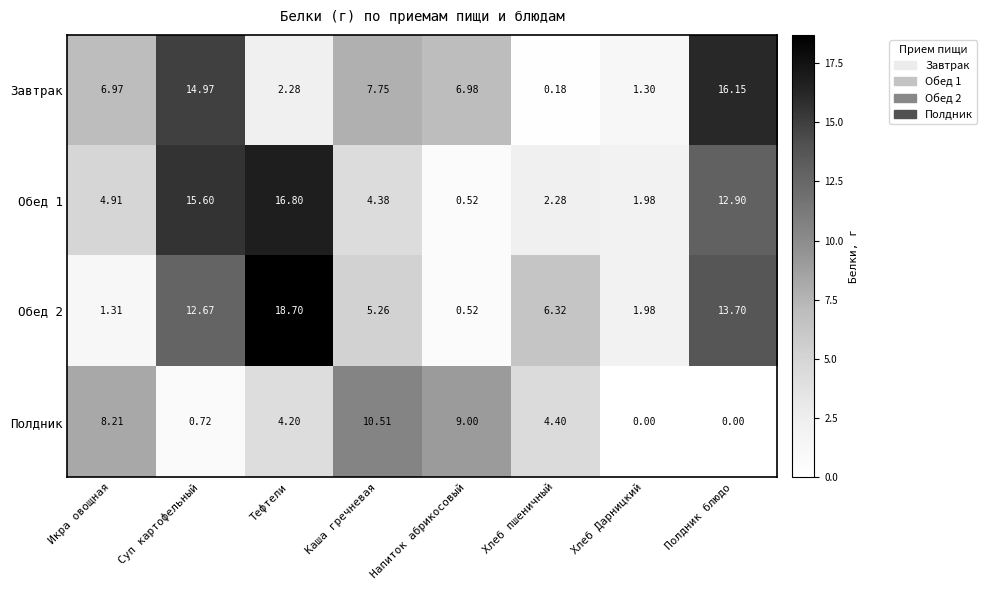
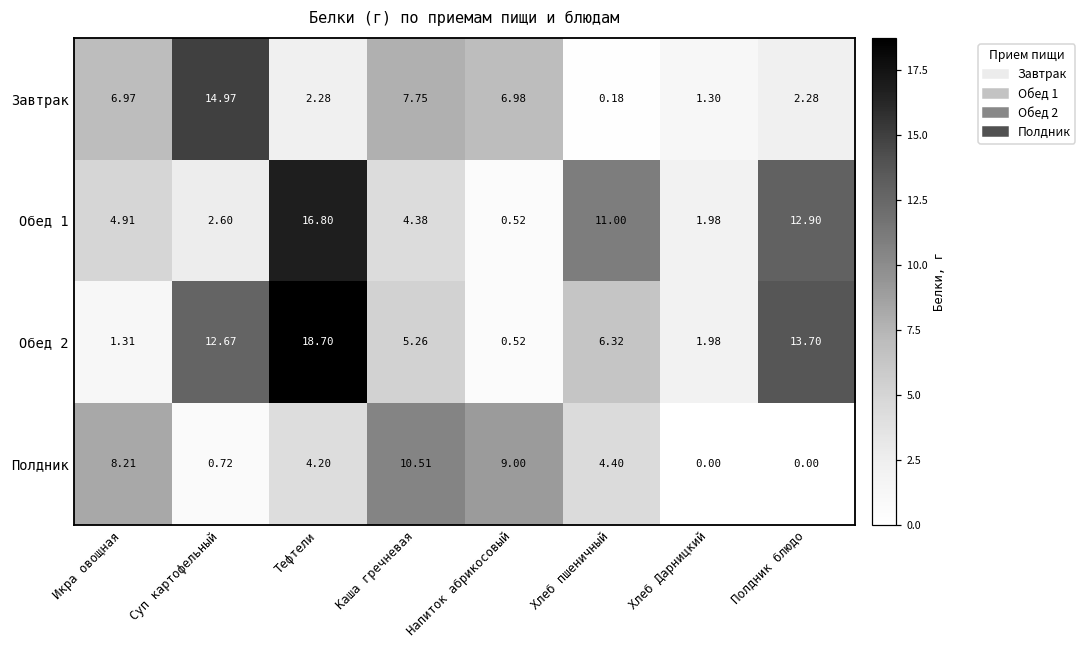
Завтрак, Полдник блюдо: 16.15 -> 2.28
Обед 1, Суп картофельный: 15.60 -> 2.60
Обед 1, Хлеб пшеничный: 2.28 -> 11.00
